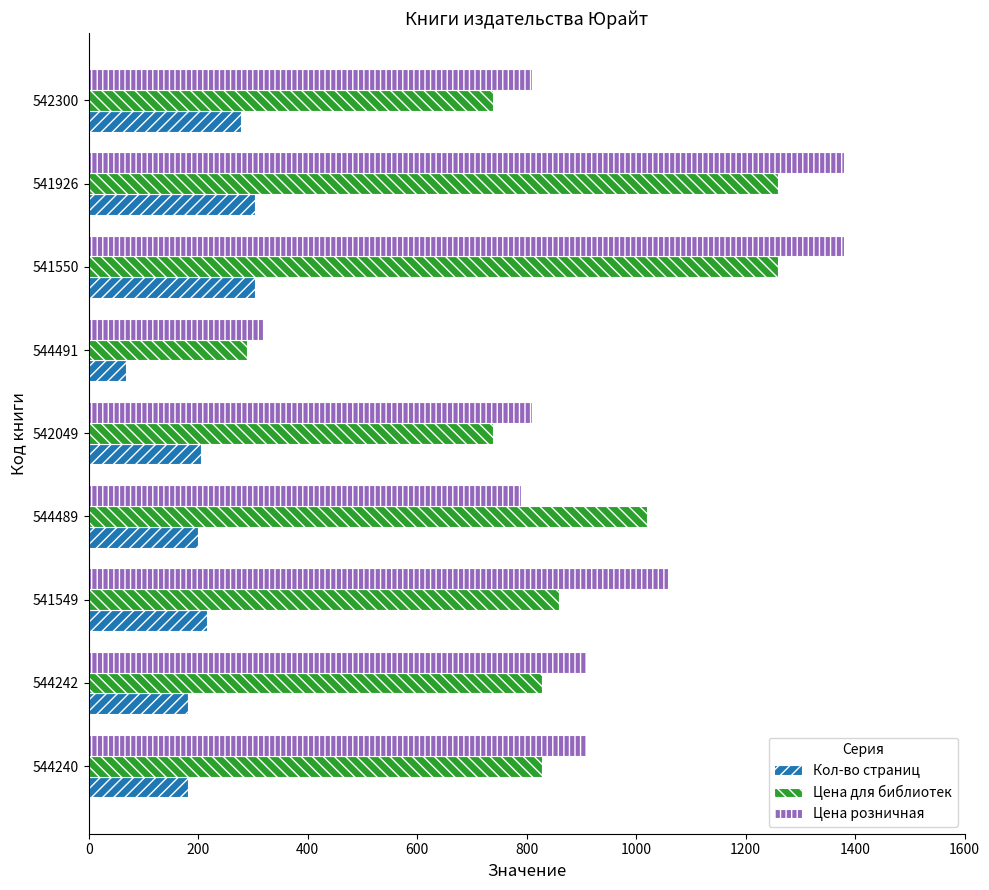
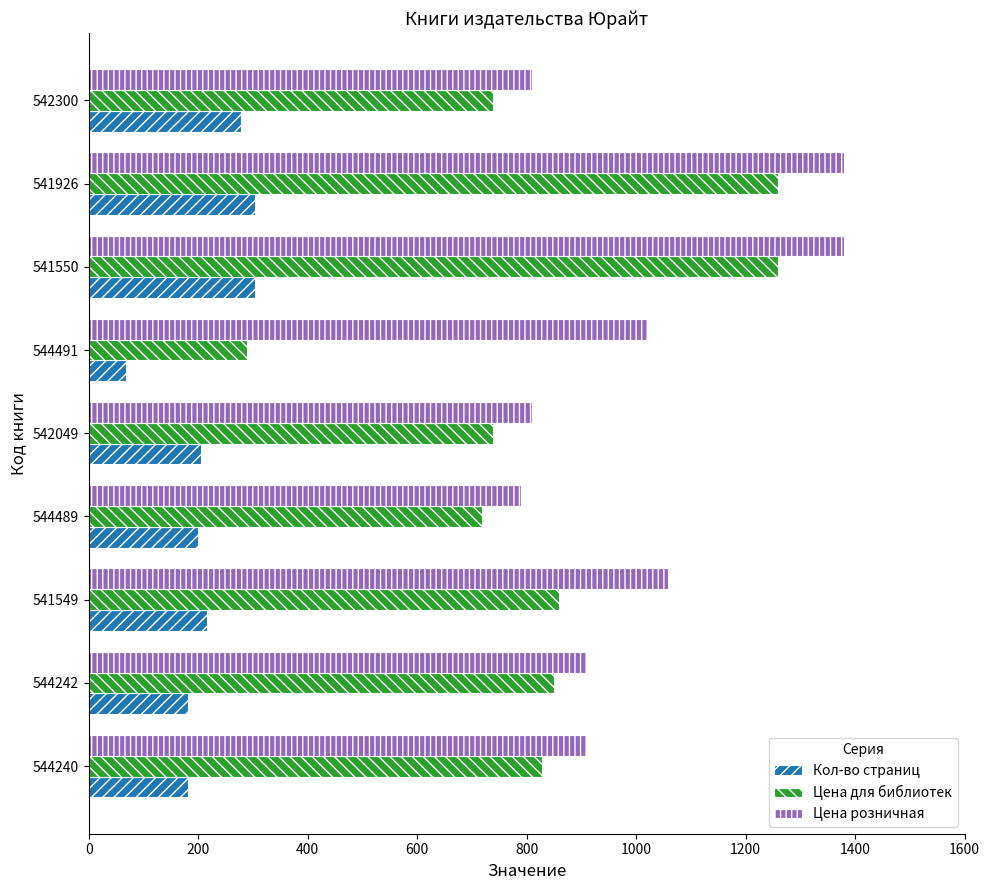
Цена розничная, 544491: 320 -> 1020
Цена для библиотек, 544489: 1020 -> 720
Цена для библиотек, 544242: 830 -> 850
